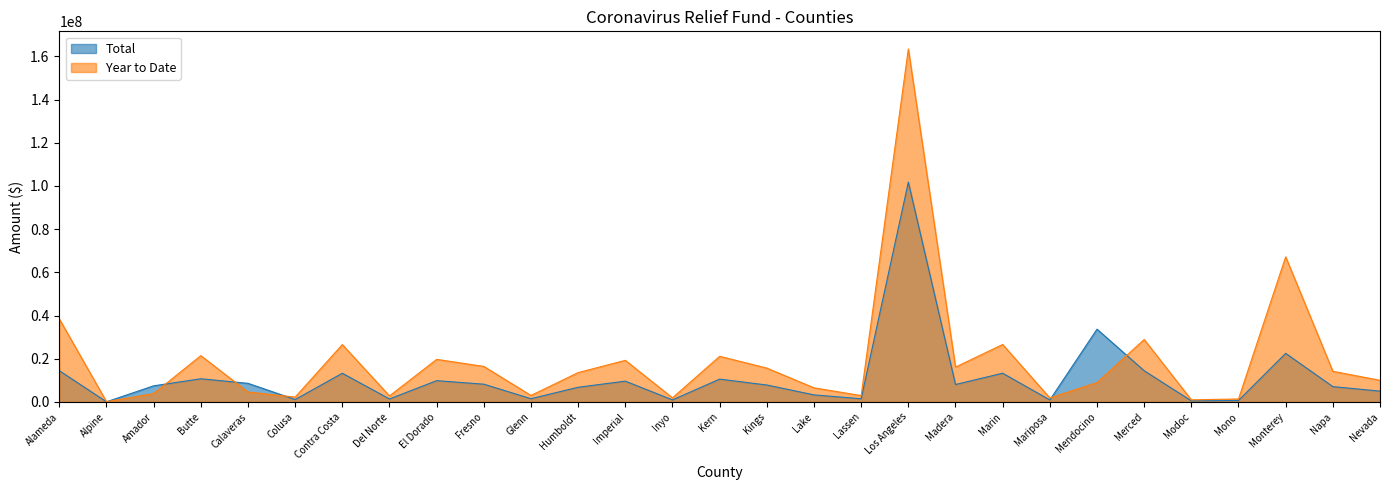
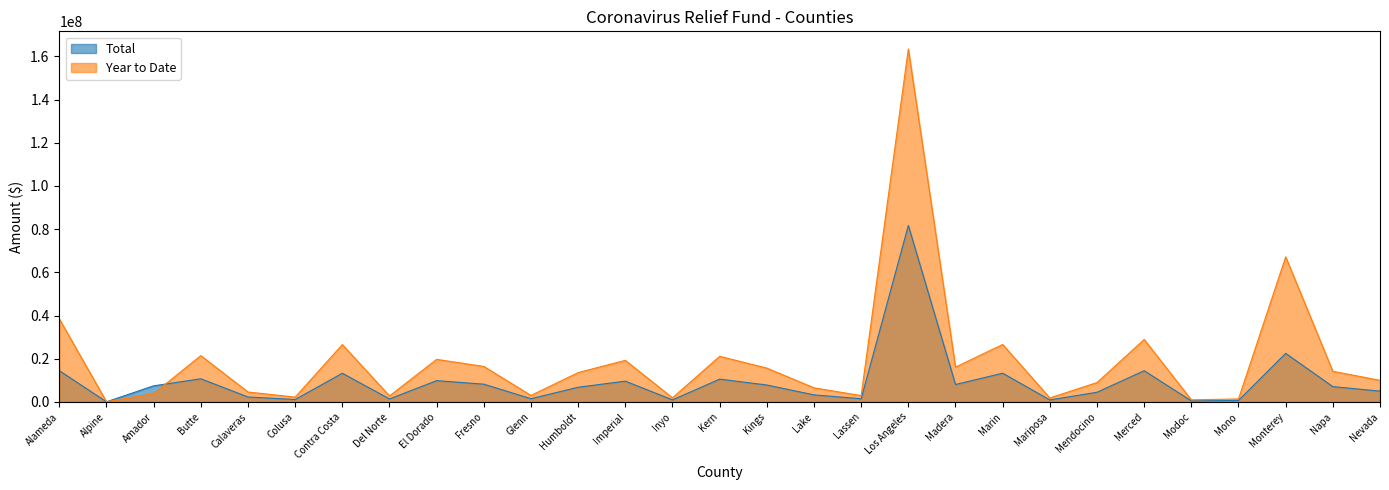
Total, Calaveras: 9000000 -> 2000000
Total, Los Angeles: 102000000 -> 82000000
Total, Mendocino: 34000000 -> 4000000
